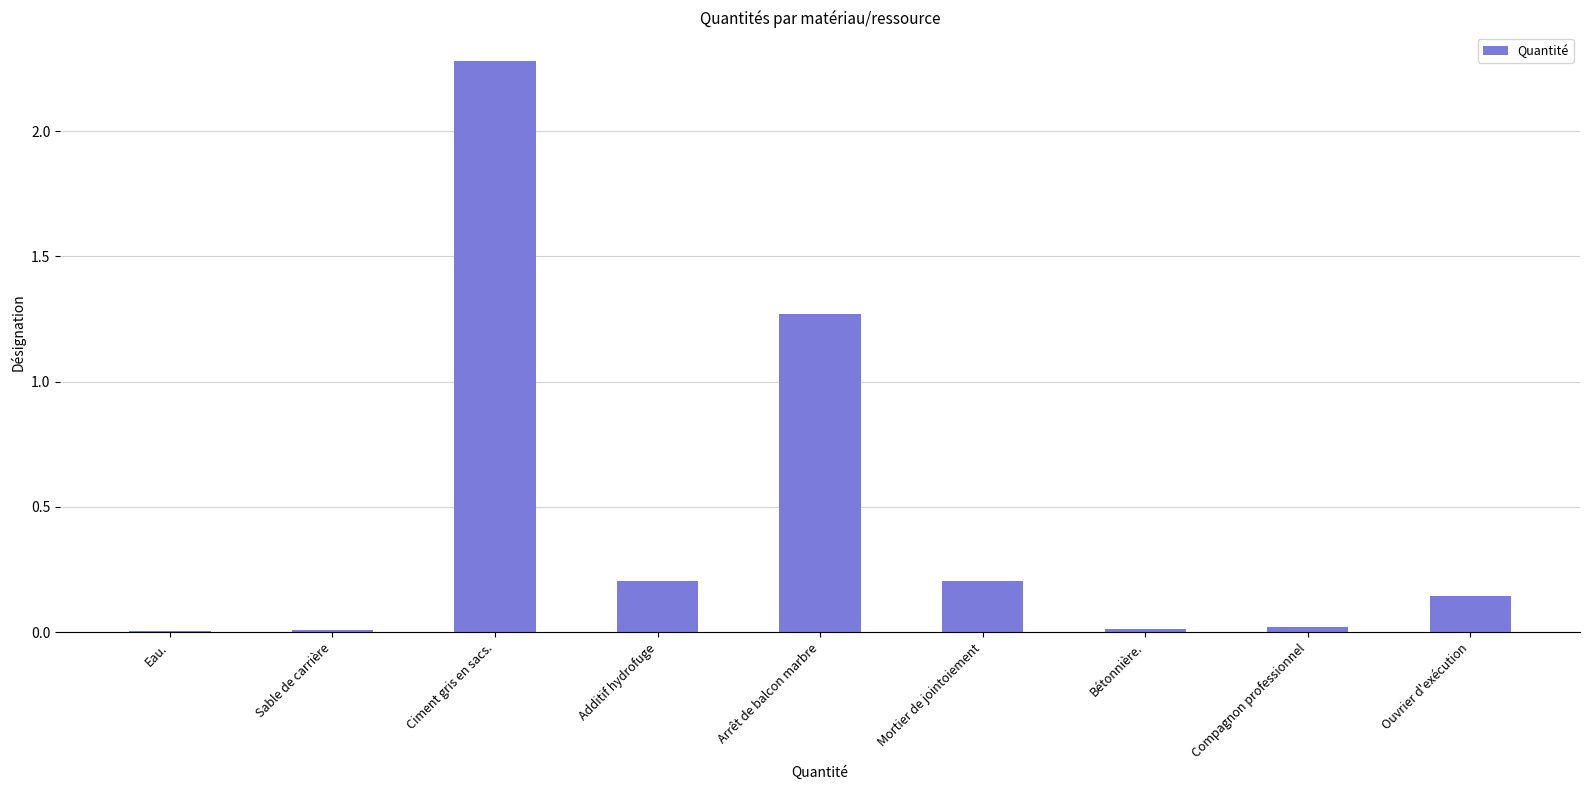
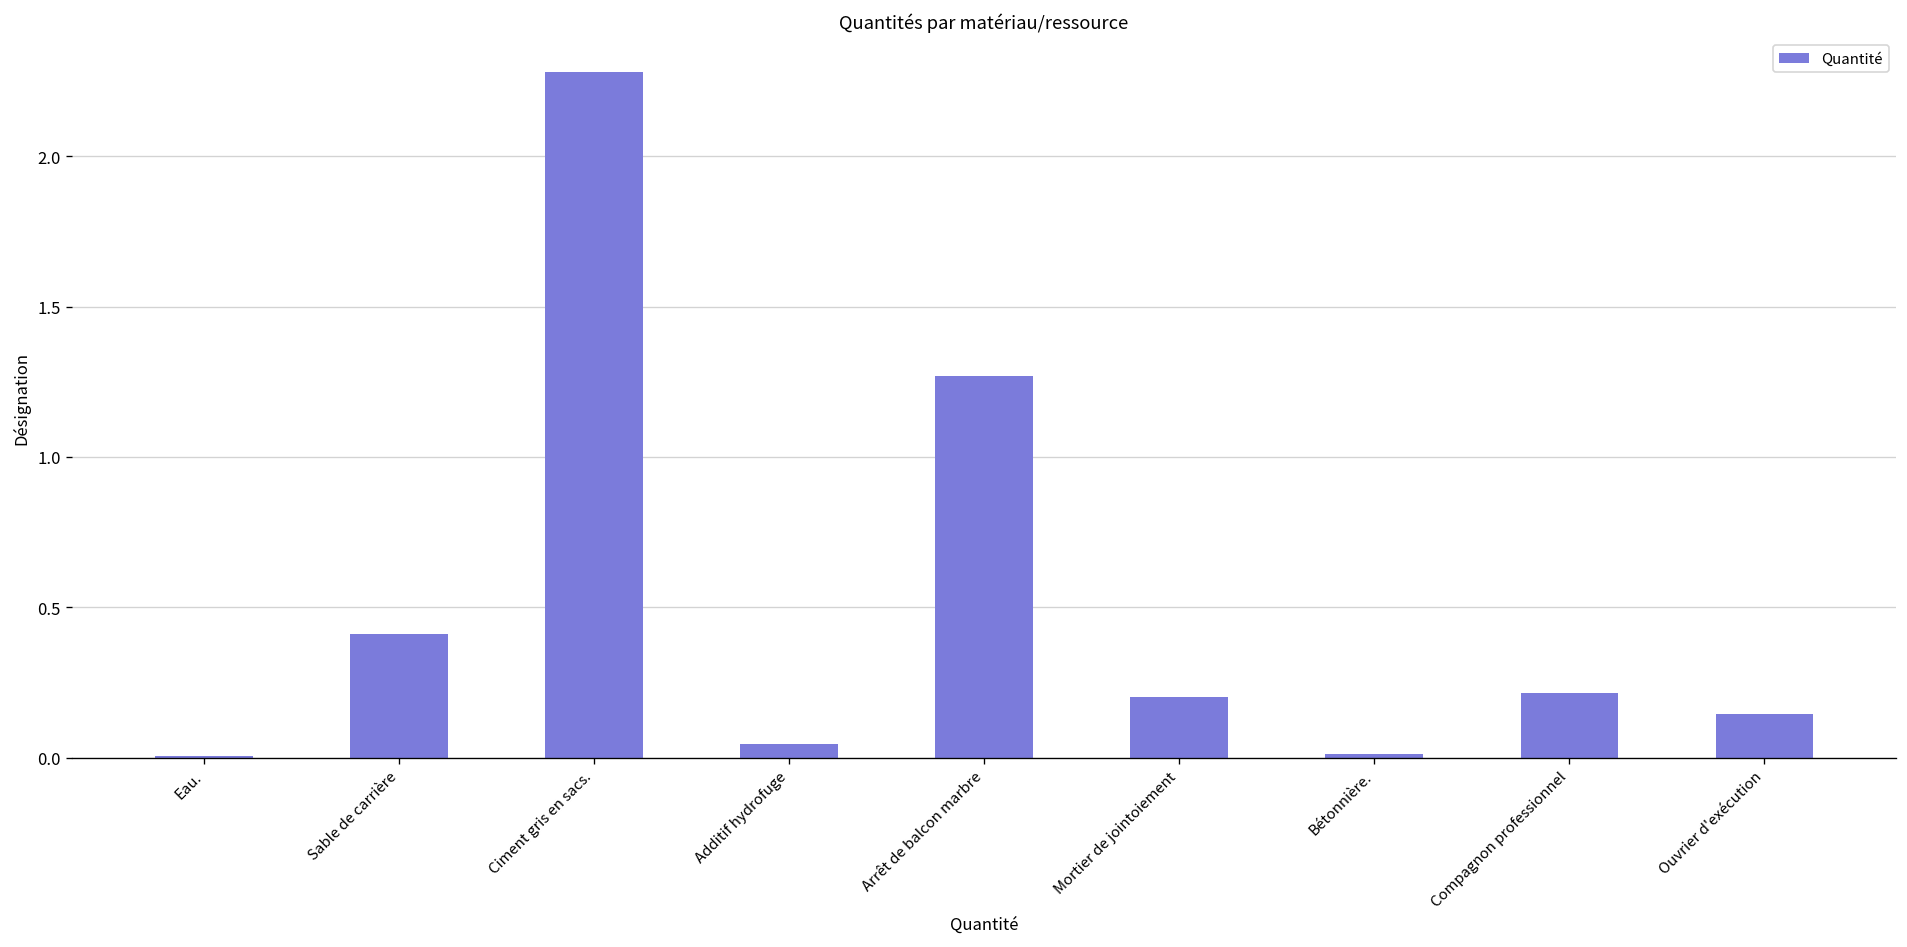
Sable de carrière: 0.01 -> 0.41
Additif hydrofuge: 0.21 -> 0.05
Compagnon professionnel: 0.02 -> 0.22
